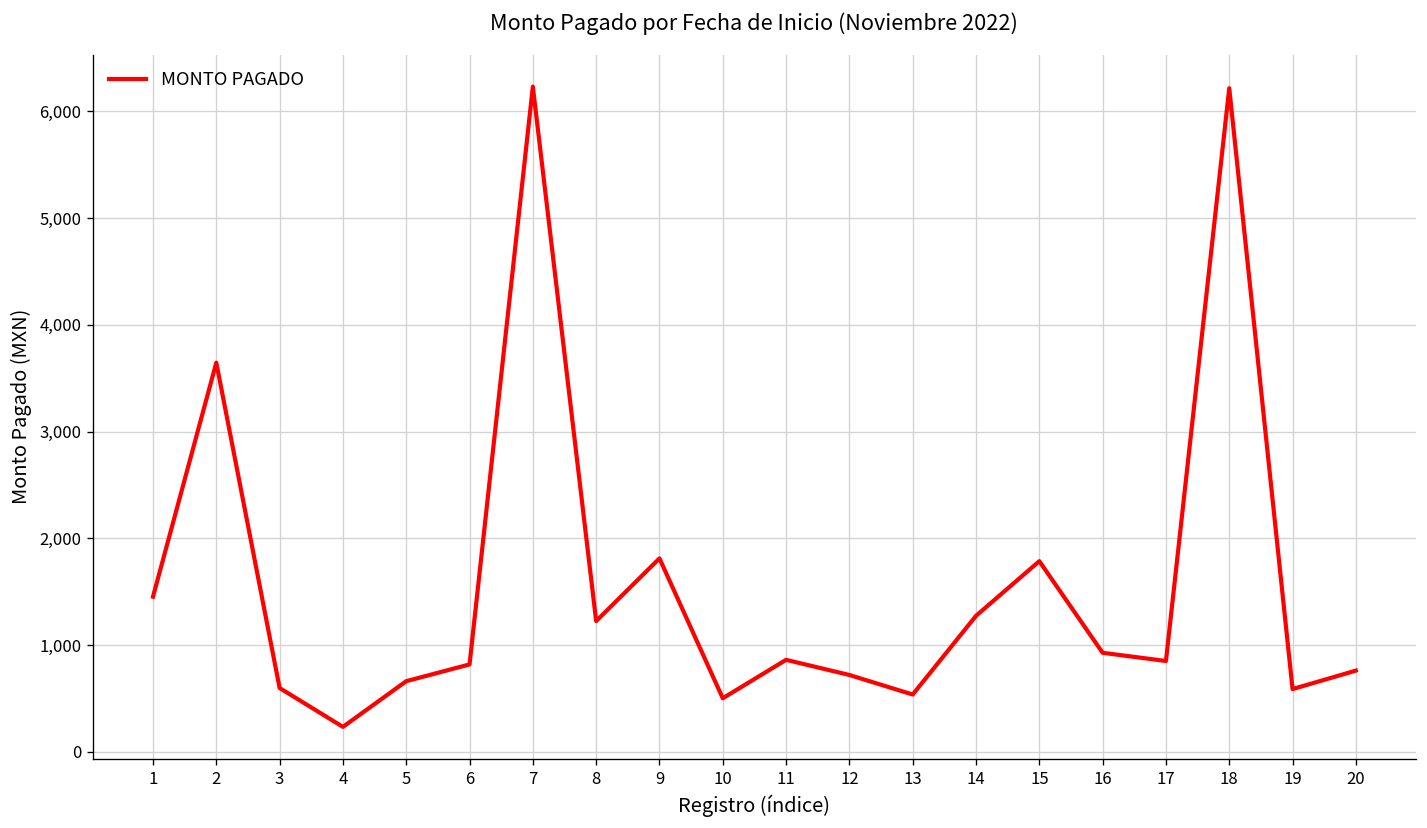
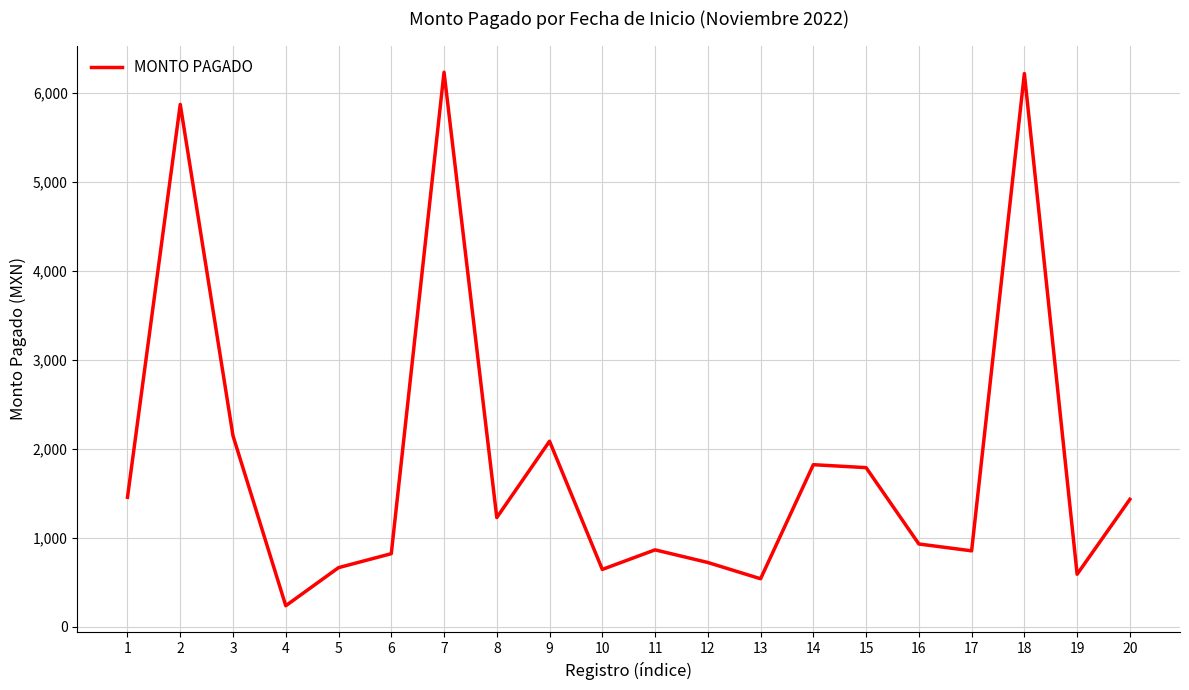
2: 3,600 -> 5,900
3: 600 -> 2,100
9: 1,800 -> 2,100
10: 500 -> 600
14: 1,300 -> 1,800
20: 800 -> 1,400
